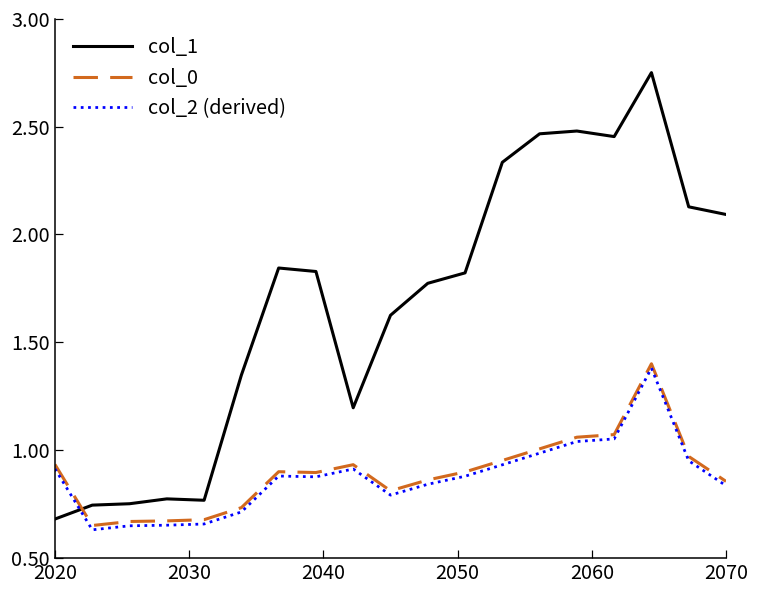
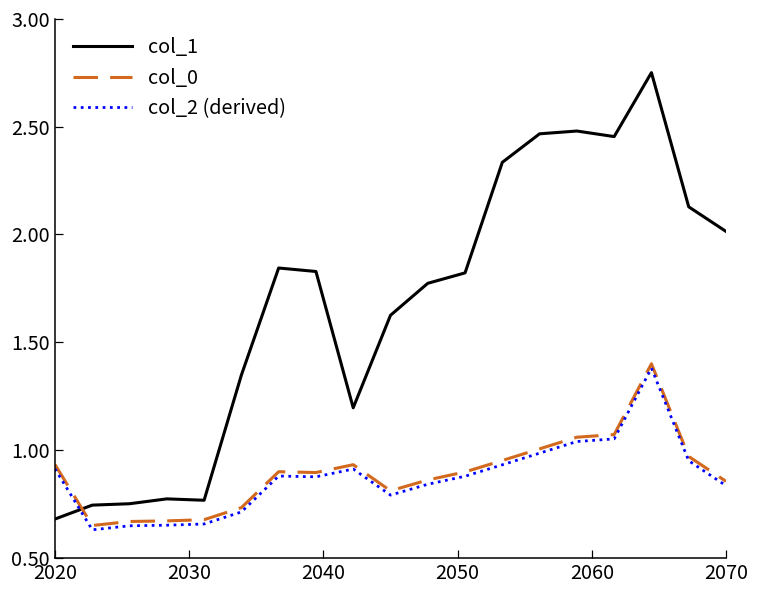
col_1, 2070: 2.09 -> 2.01
